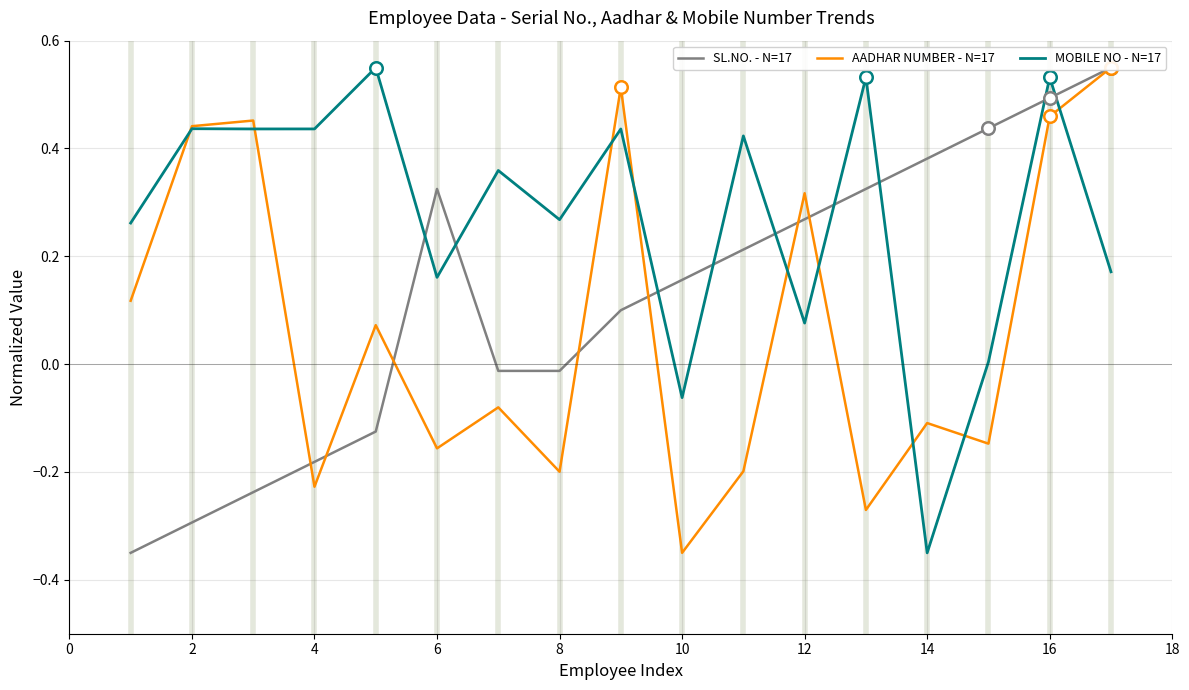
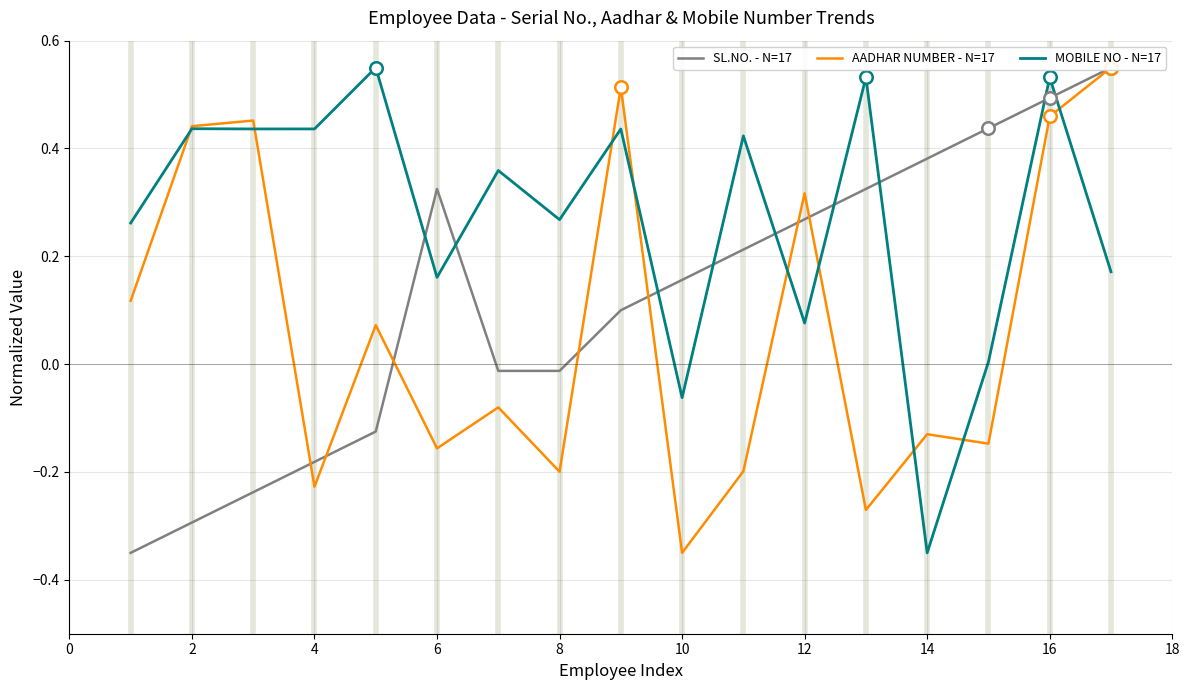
AADHAR NUMBER - N=17, 14: -0.11 -> -0.13
